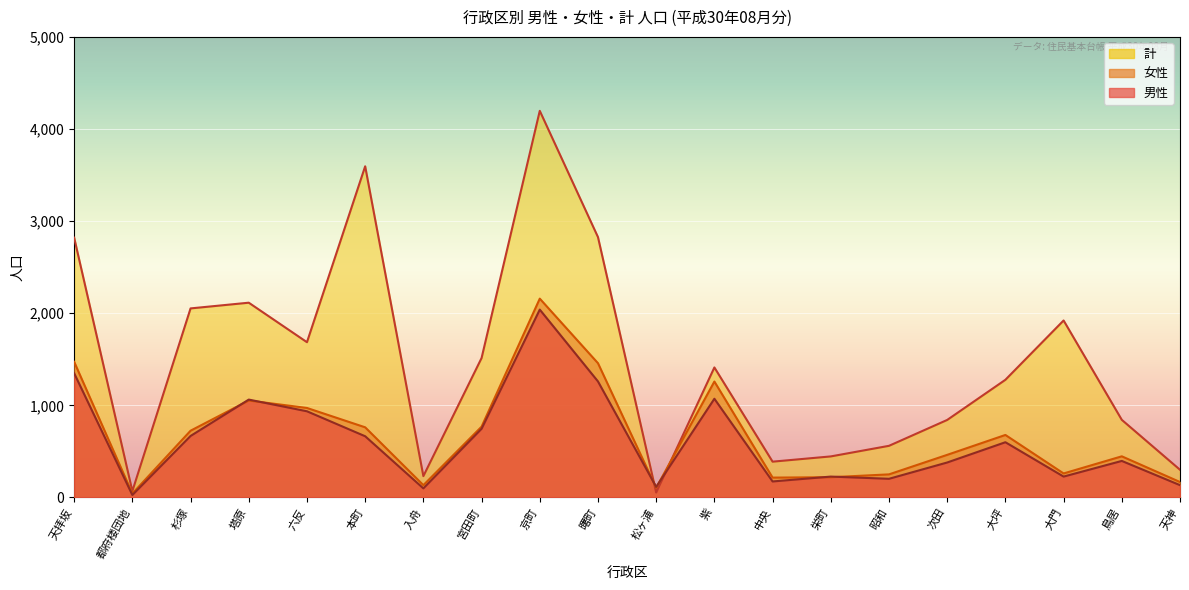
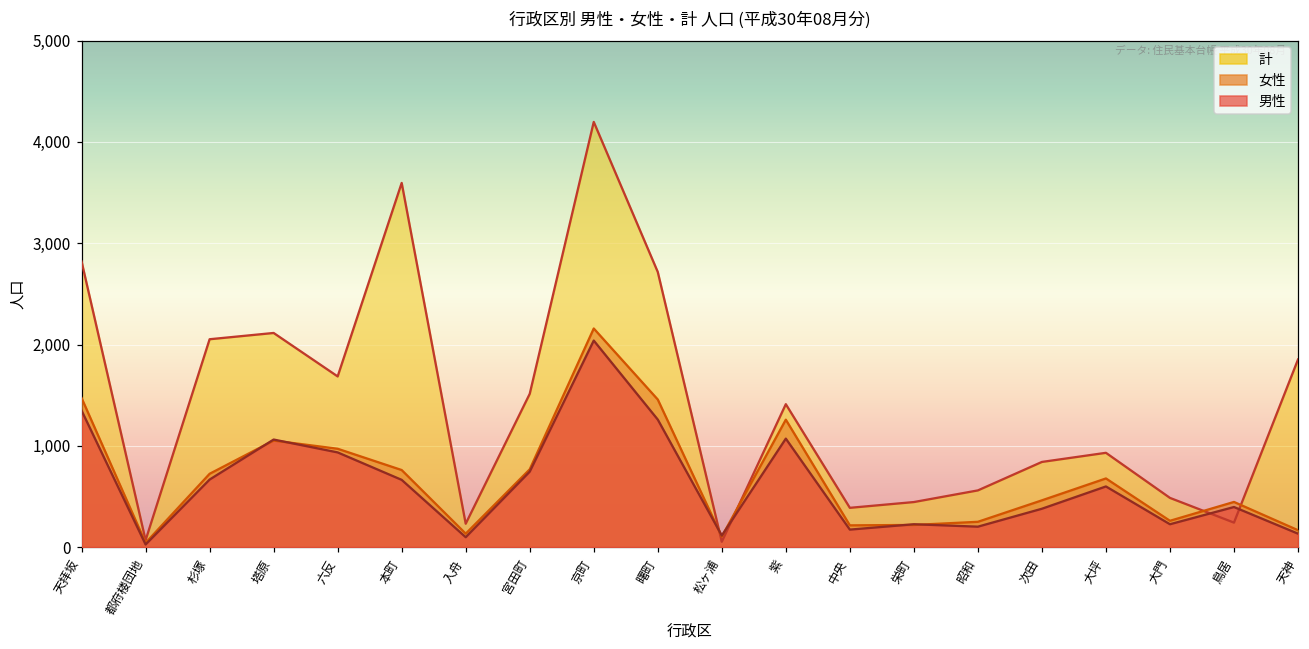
計, 曙町: 2,800 -> 2,700
計, 大坪: 1,300 -> 900
計, 大門: 1,900 -> 500
計, 鳥居: 800 -> 200
計, 天神: 300 -> 1,900
